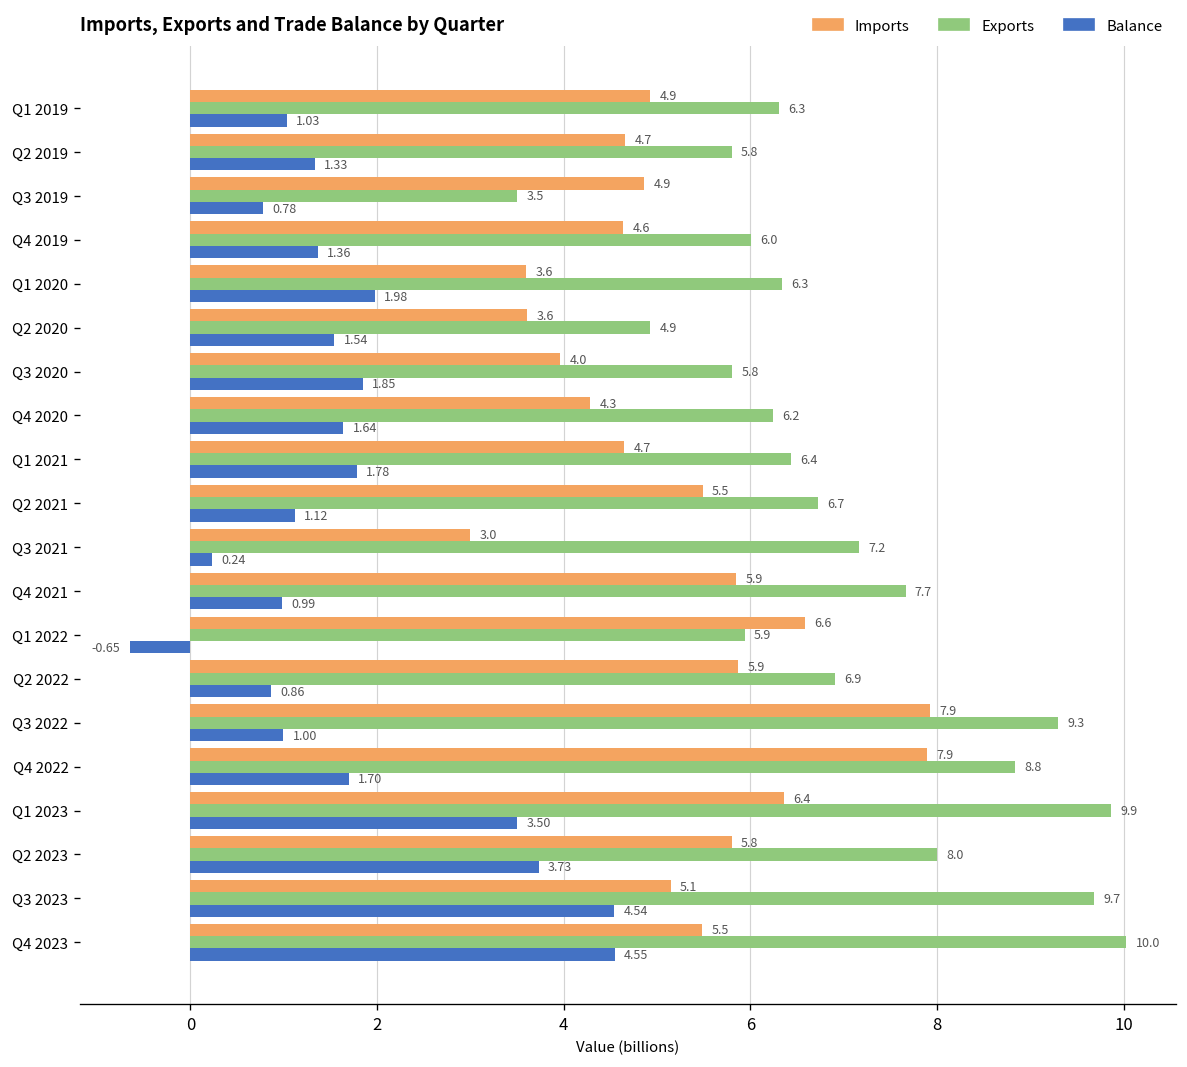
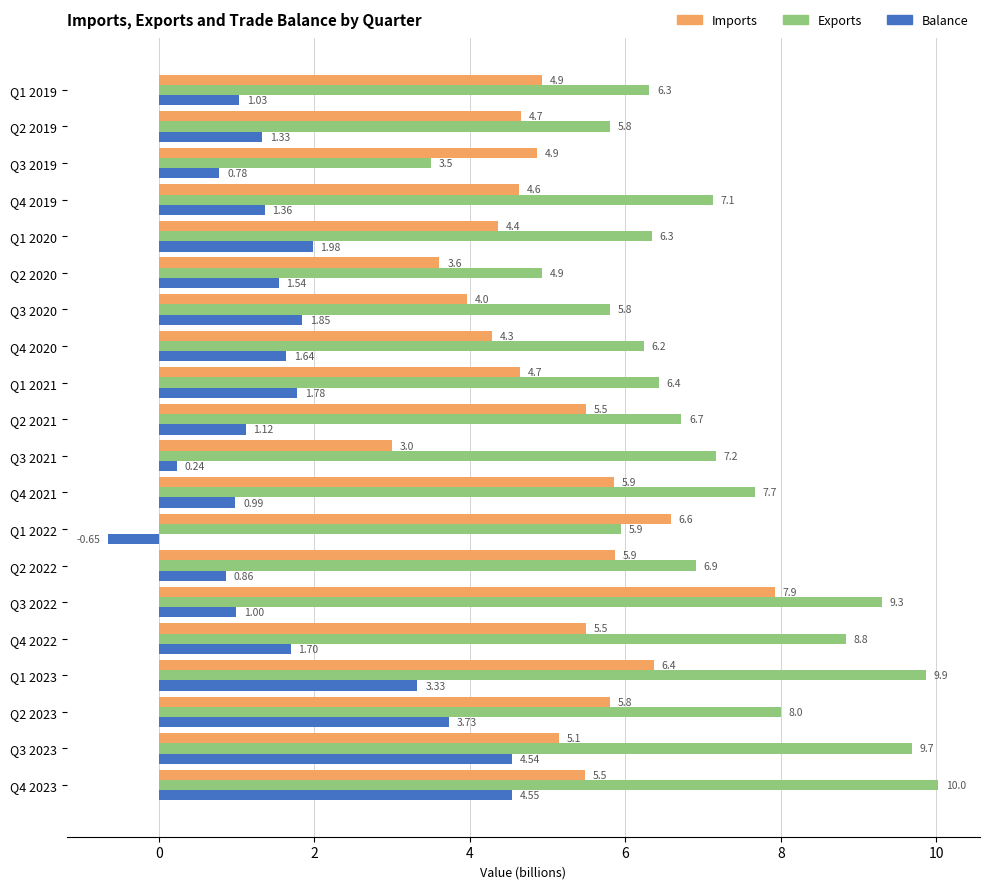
Exports, Q4 2019: 6.0 -> 7.1
Imports, Q1 2020: 3.6 -> 4.4
Imports, Q4 2022: 7.9 -> 5.5
Balance, Q1 2023: 3.50 -> 3.33
